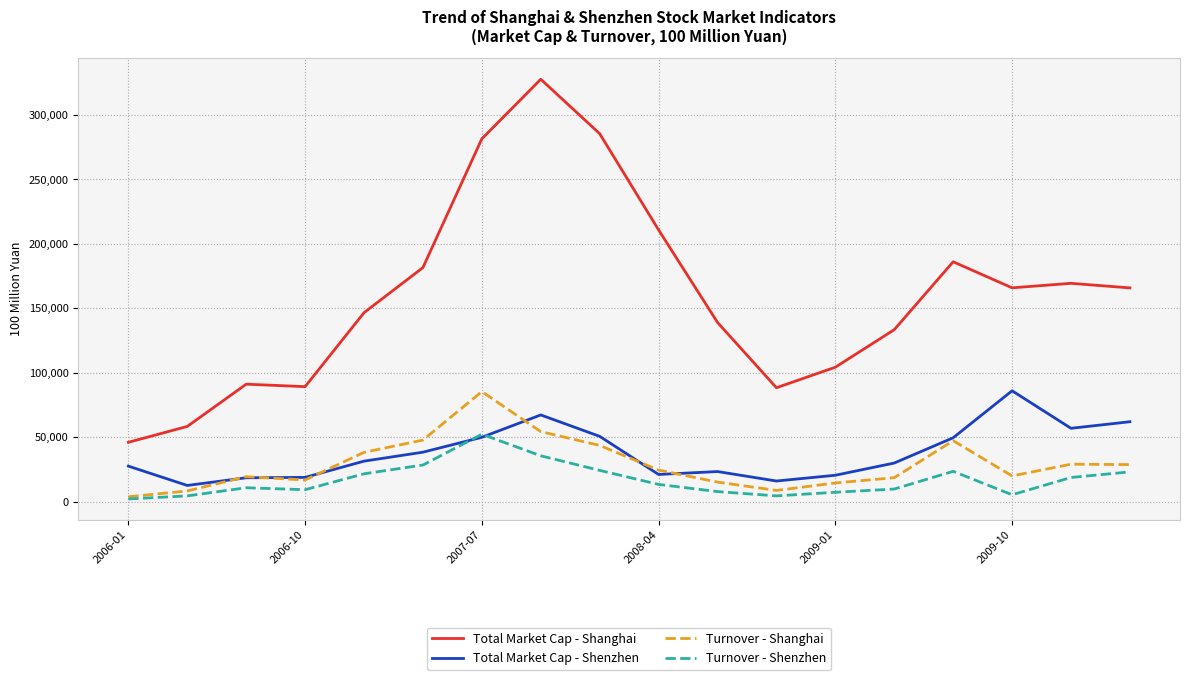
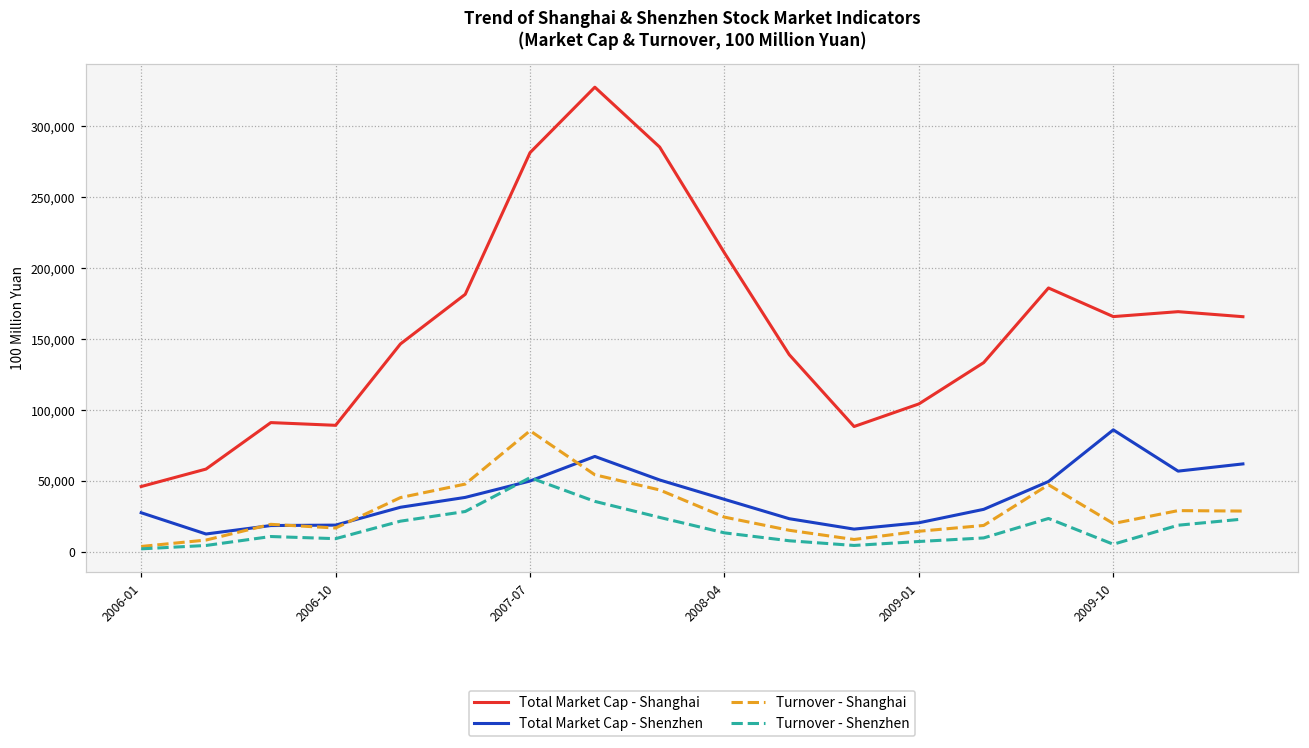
Total Market Cap - Shenzhen, 2008-04: 21,000 -> 37,000
